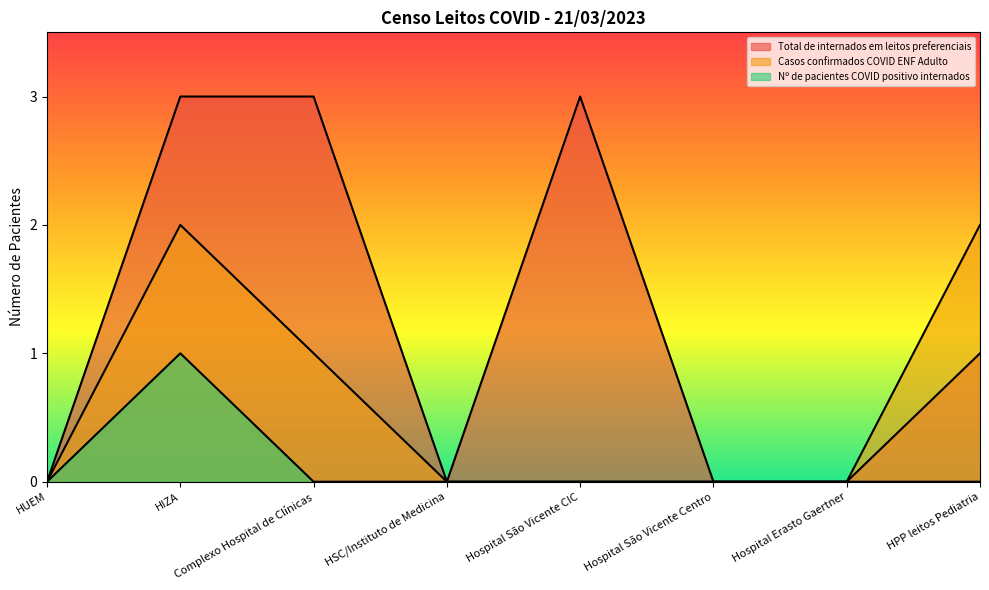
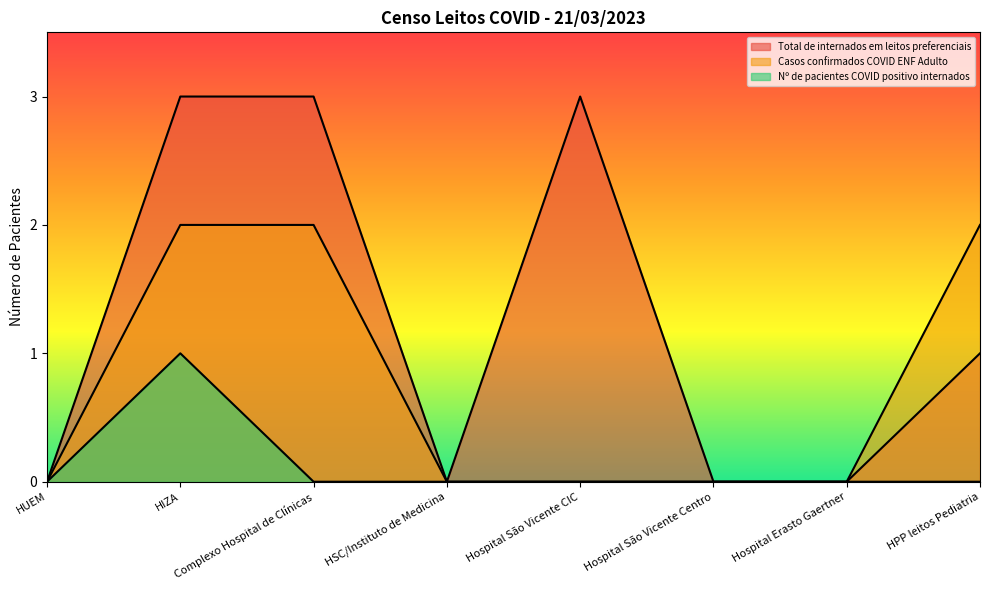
Casos confirmados COVID ENF Adulto, Complexo Hospital de Clínicas: 1 -> 2
